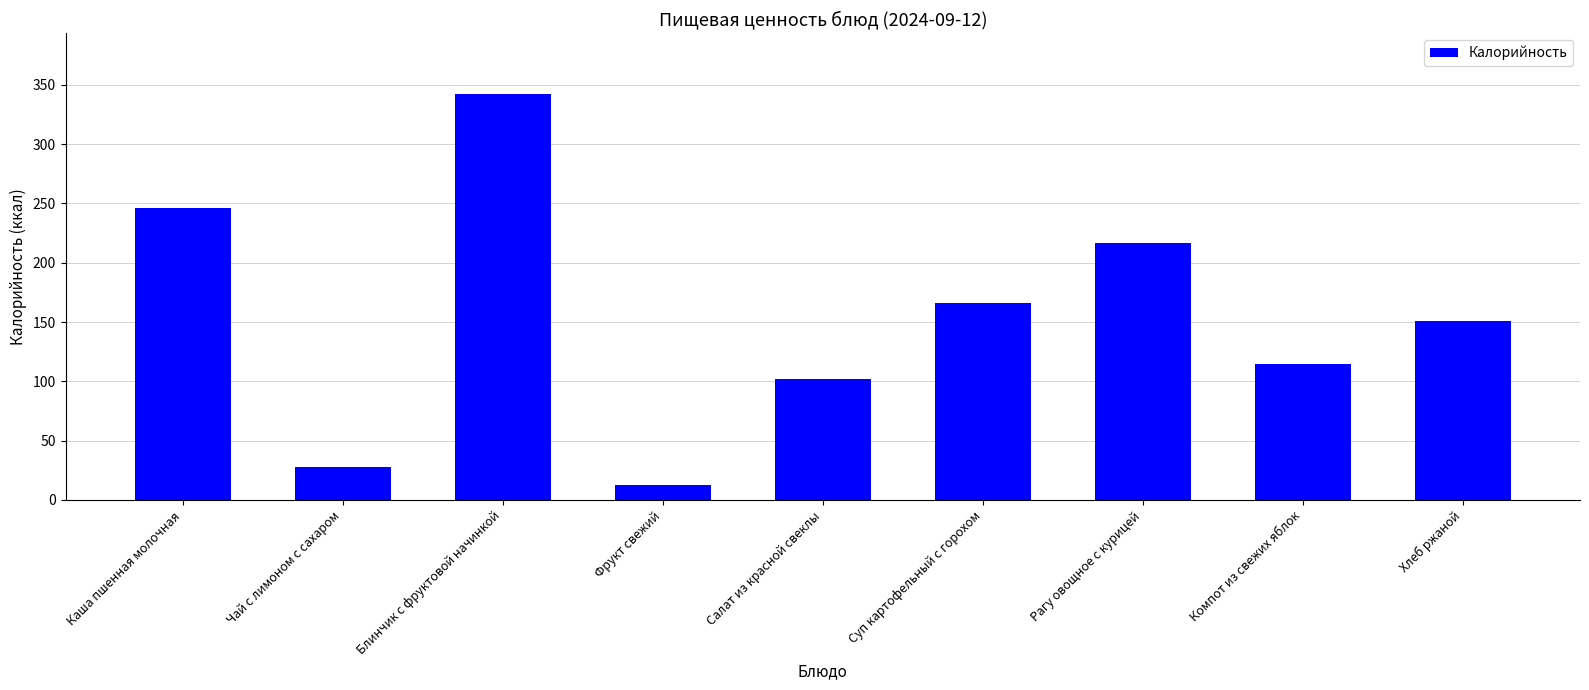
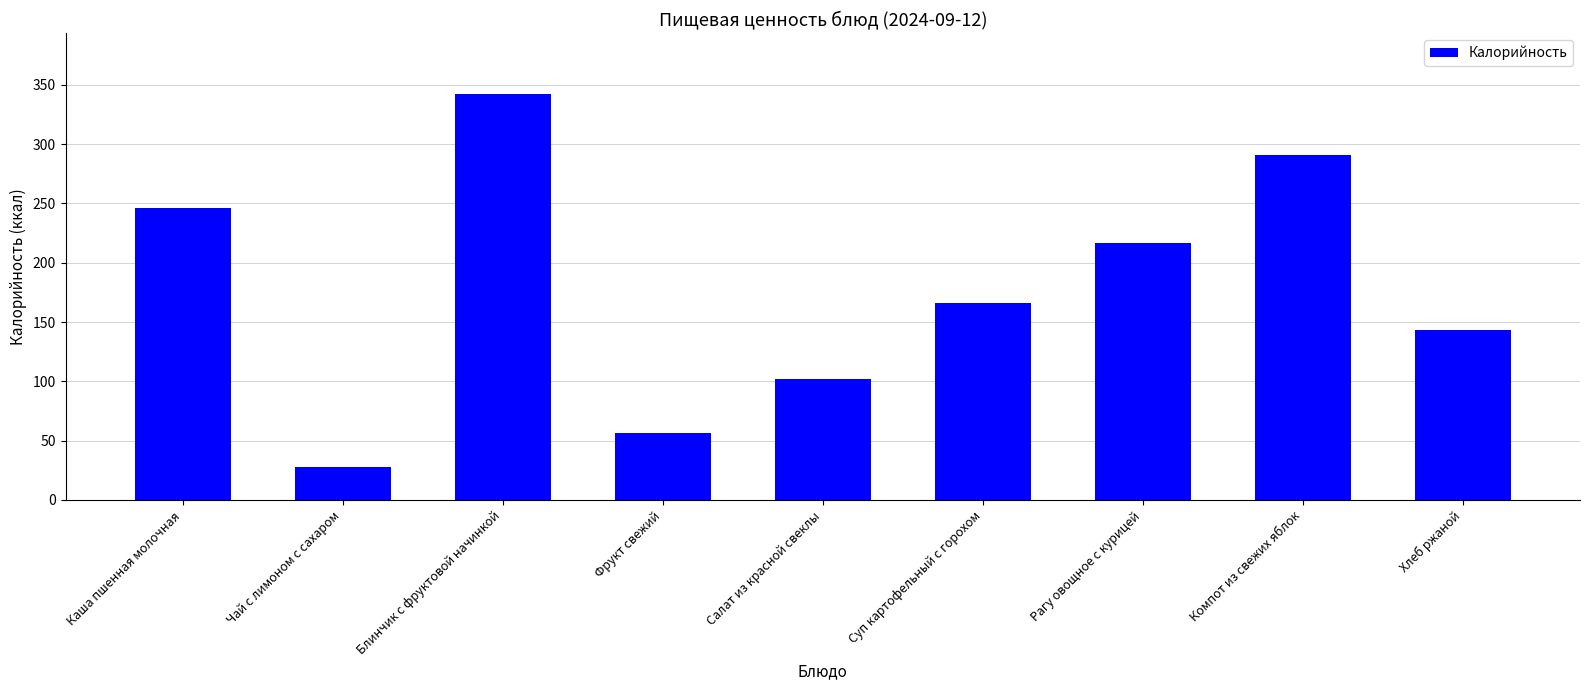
Фрукт свежий: 12 -> 56
Компот из свежих яблок: 115 -> 291
Хлеб ржаной: 151 -> 143
